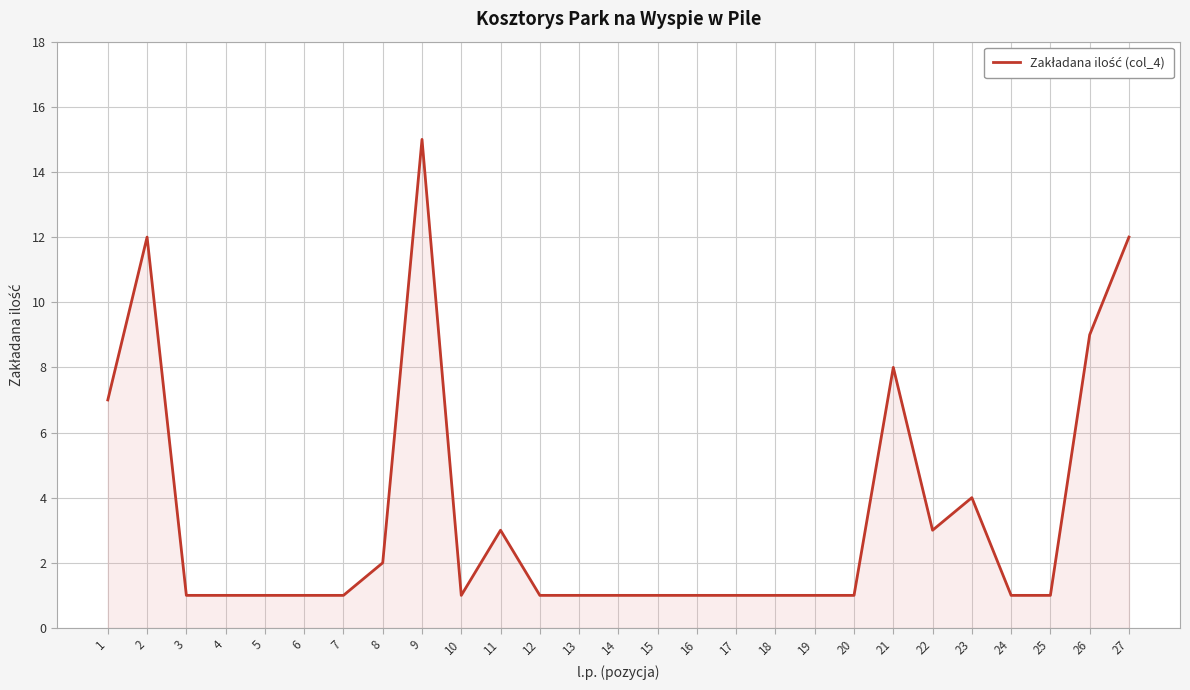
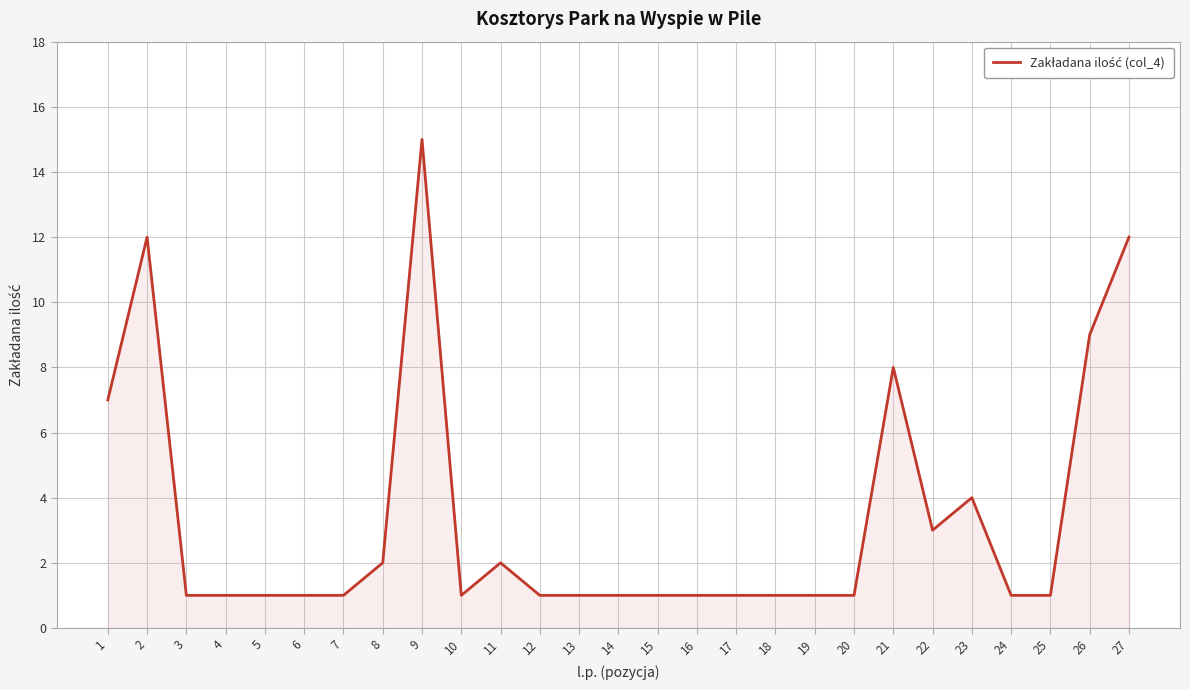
11: 3 -> 2
